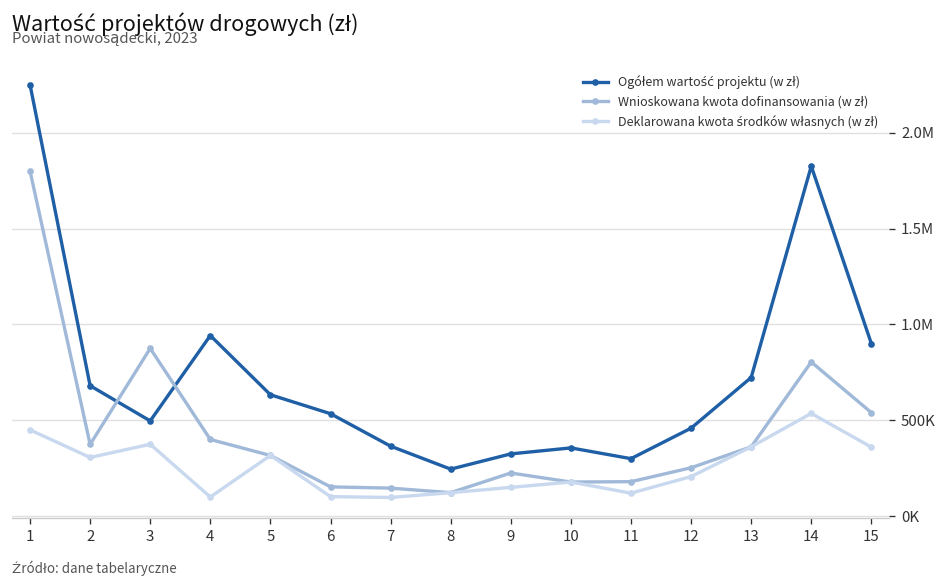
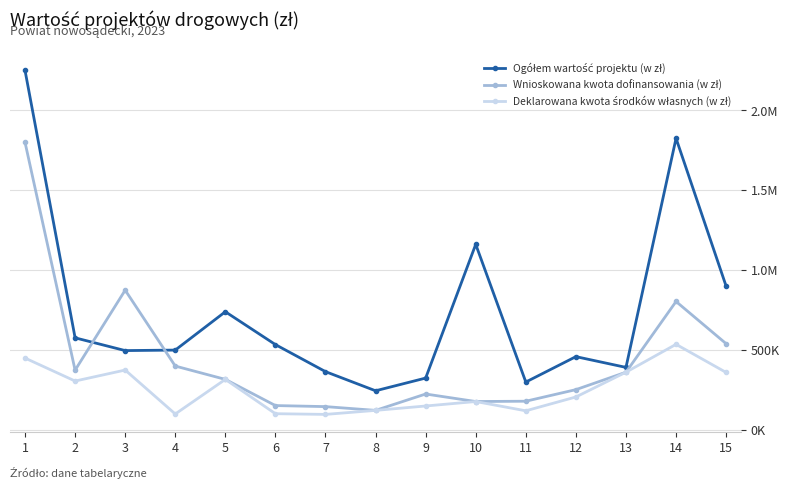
Ogółem wartość projektu (w zł), 2: 680000 -> 580000
Ogółem wartość projektu (w zł), 4: 940000 -> 500000
Ogółem wartość projektu (w zł), 5: 630000 -> 740000
Ogółem wartość projektu (w zł), 10: 360000 -> 1160000
Ogółem wartość projektu (w zł), 13: 720000 -> 390000
